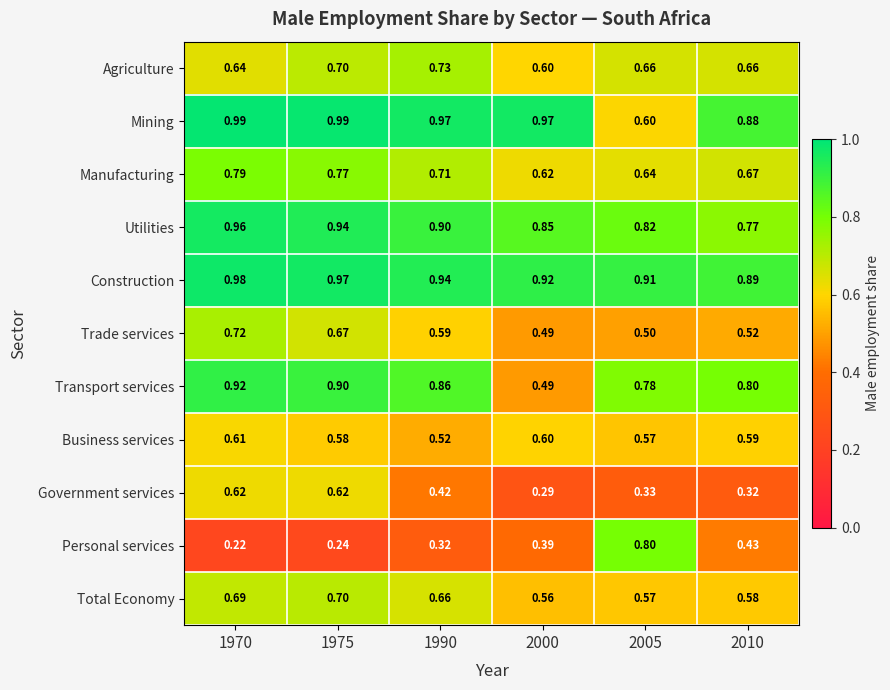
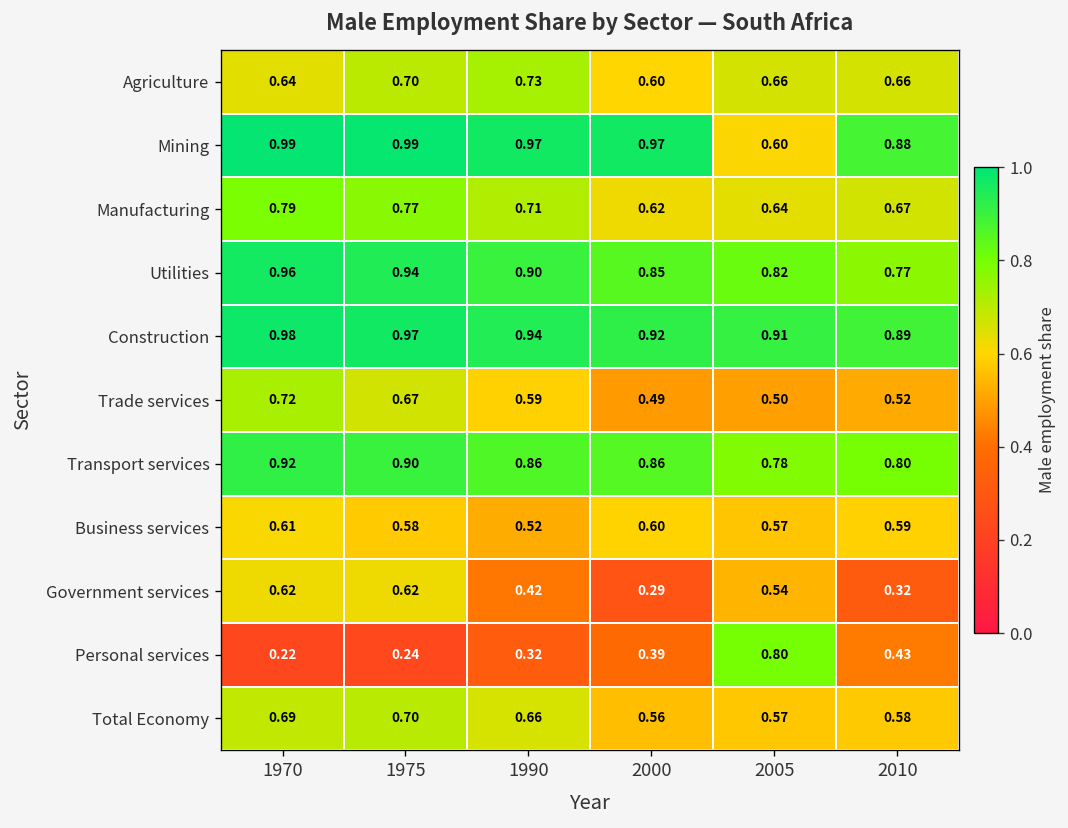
Transport services, 2000: 0.49 -> 0.86
Government services, 2005: 0.33 -> 0.54
